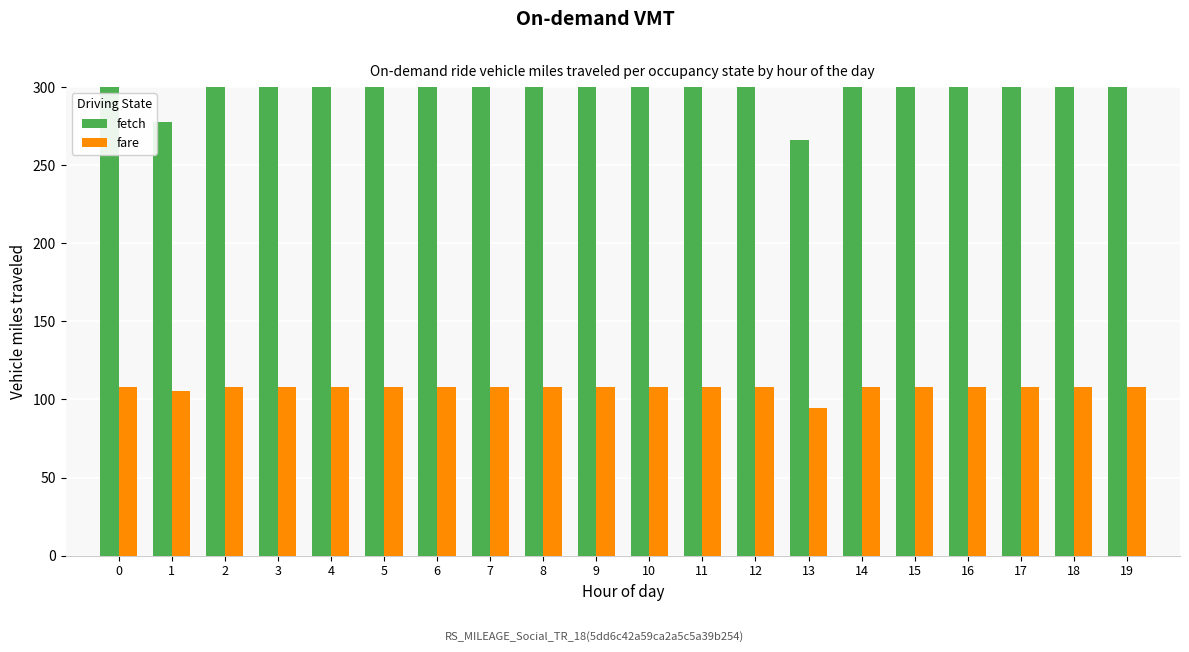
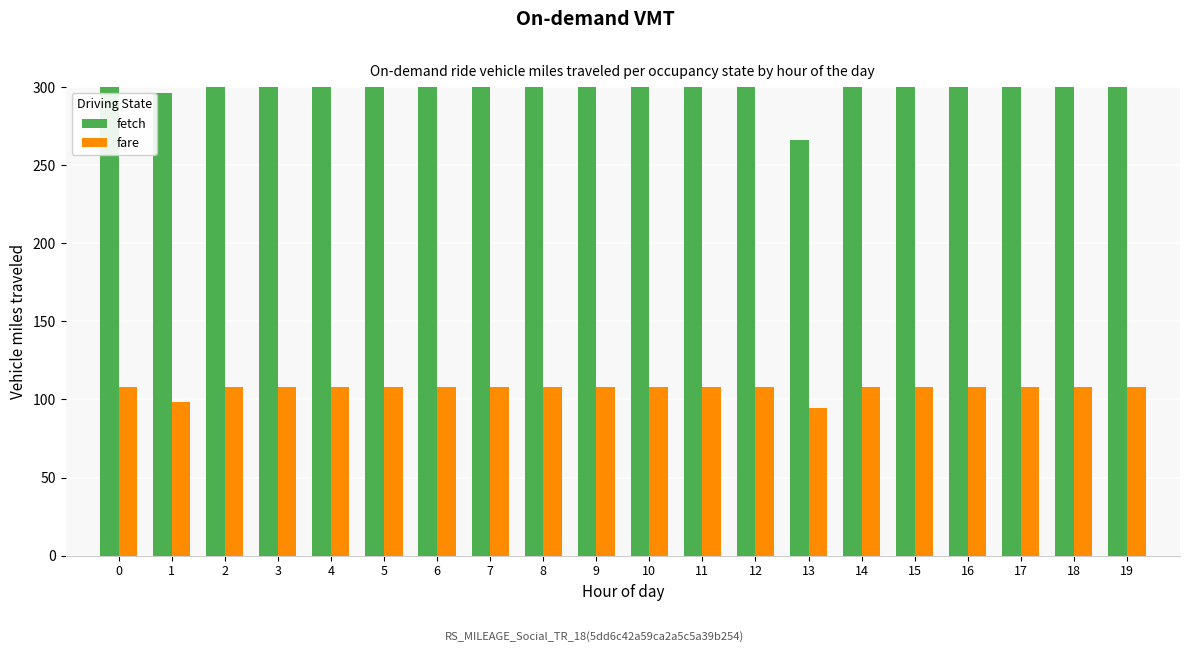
fetch, 1: 277 -> 296
fare, 1: 106 -> 98
